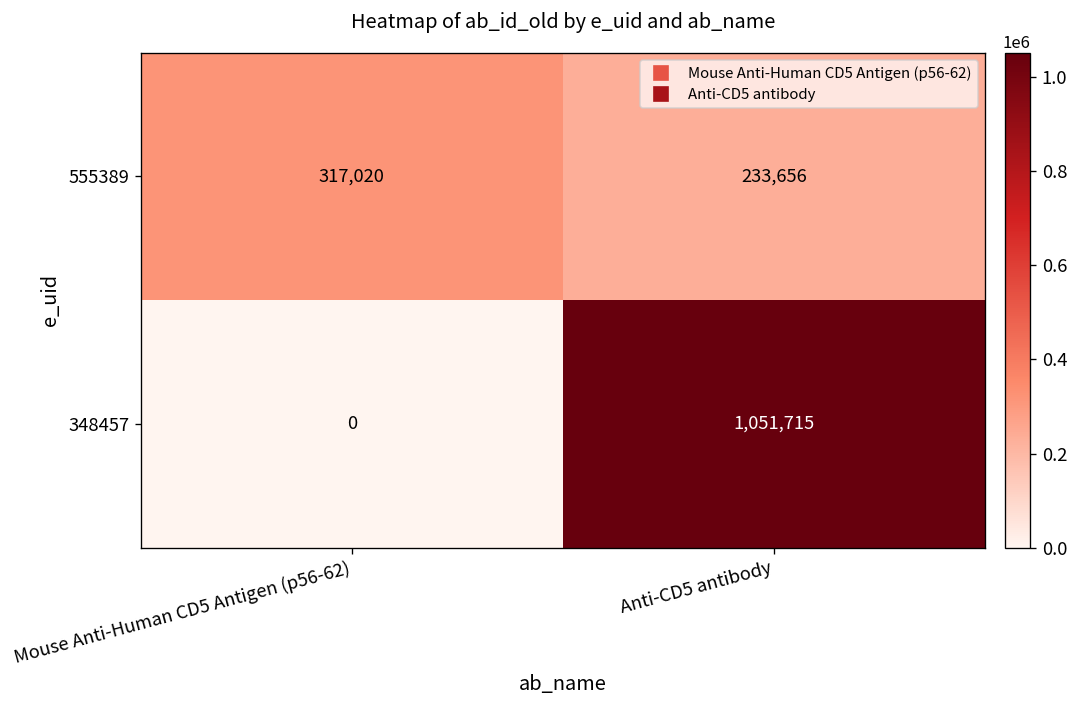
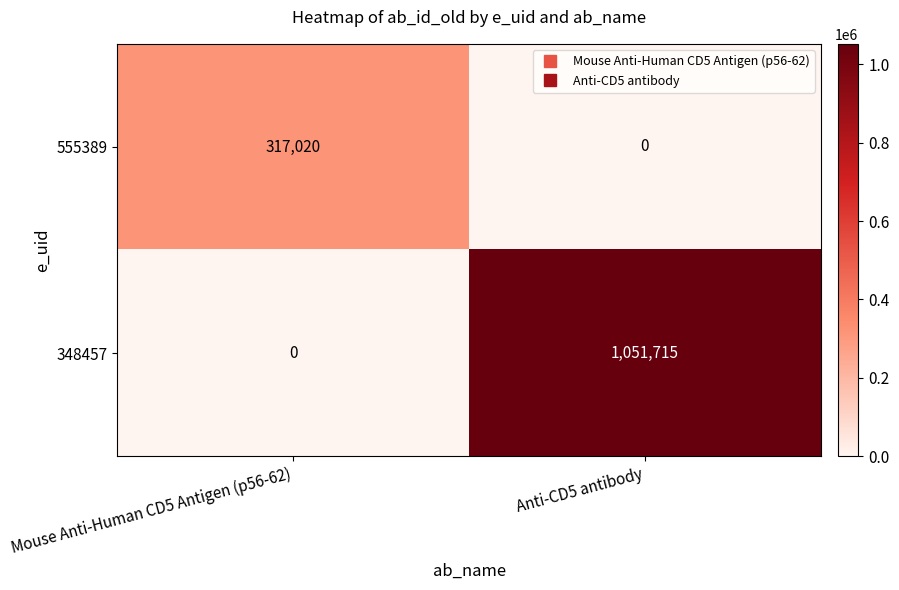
555389, Anti-CD5 antibody: 233,656 -> 0
